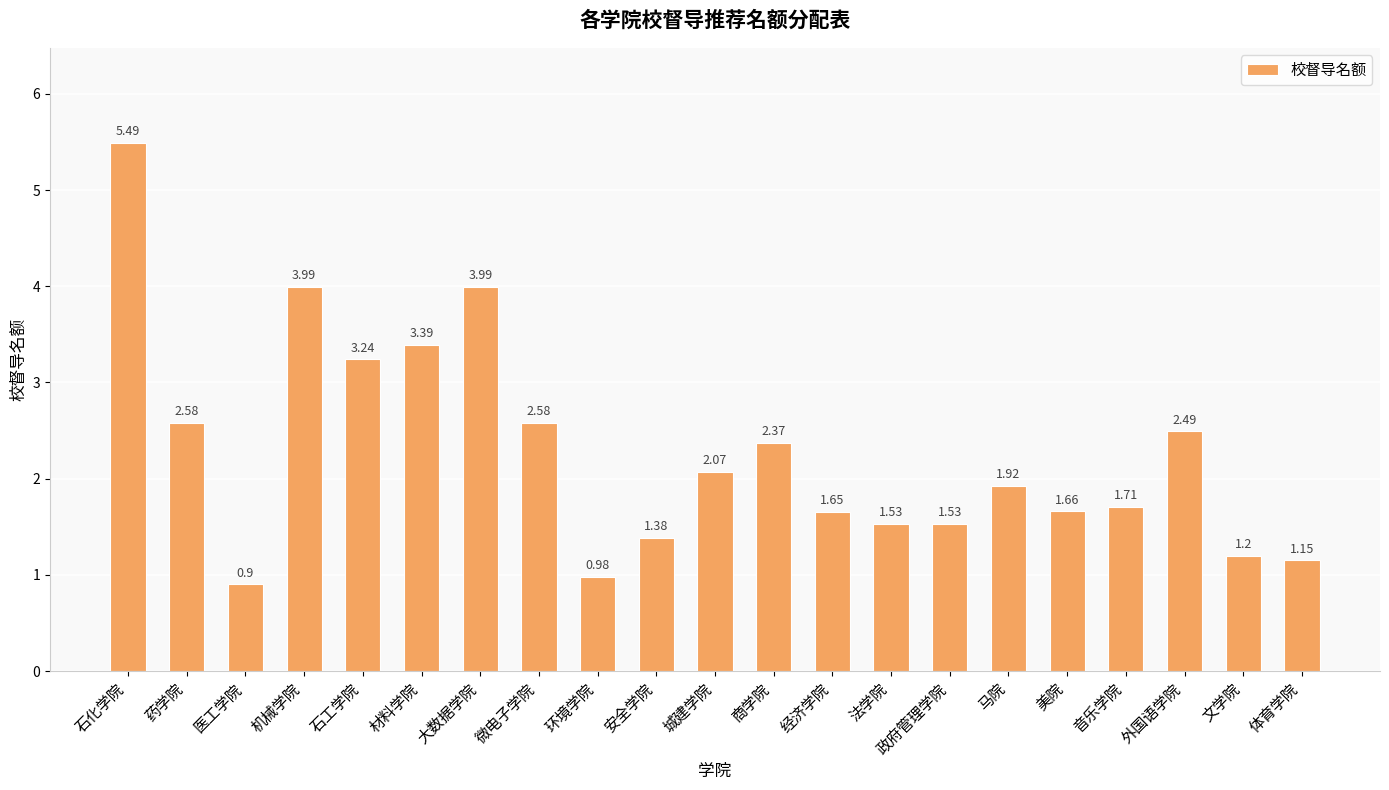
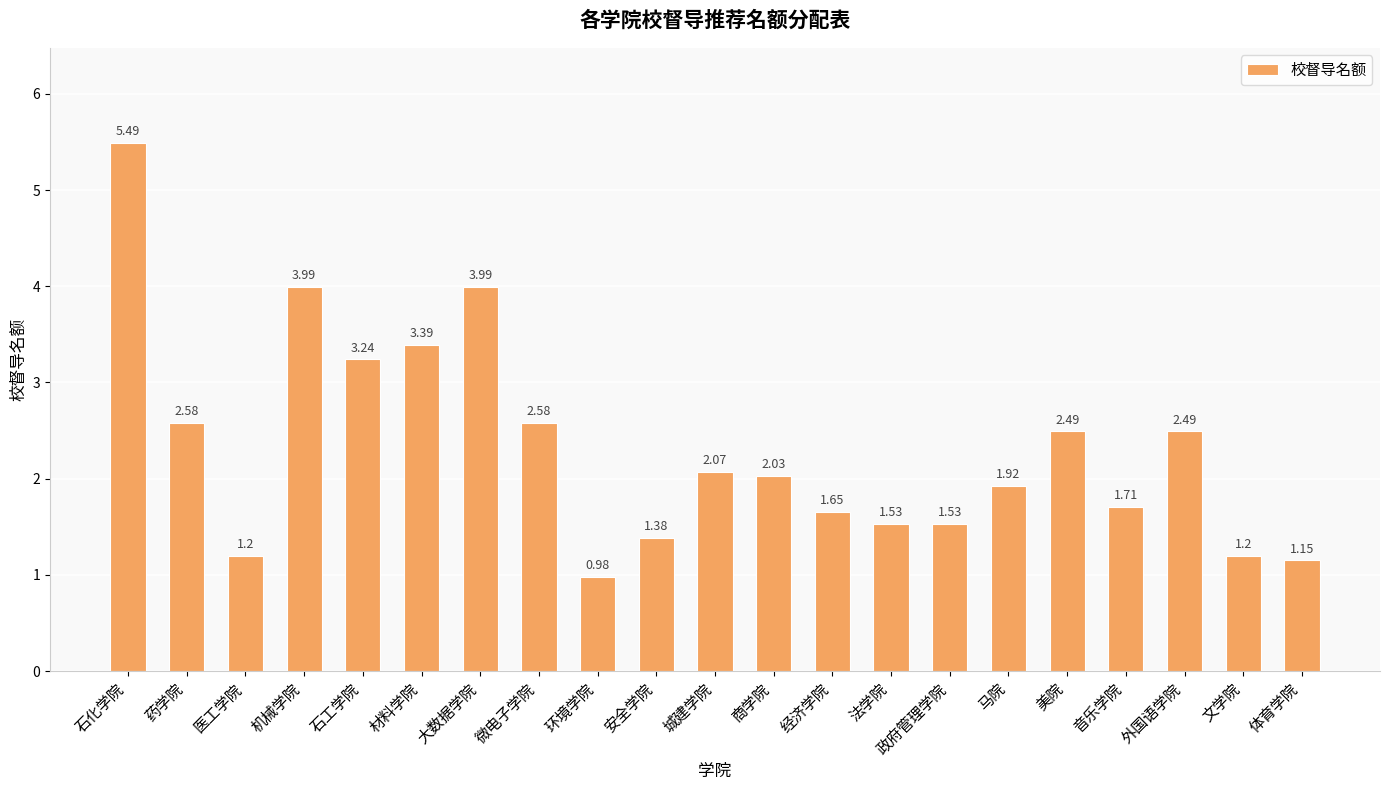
医工学院: 0.9 -> 1.2
商学院: 2.37 -> 2.03
美院: 1.66 -> 2.49
